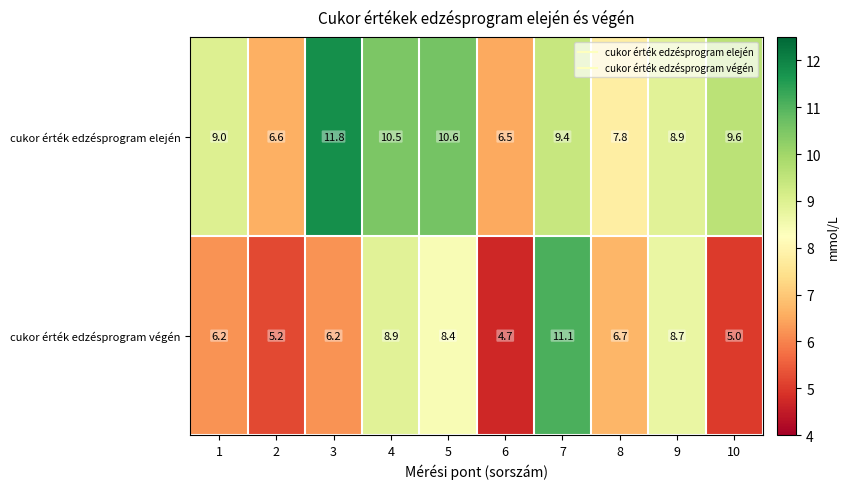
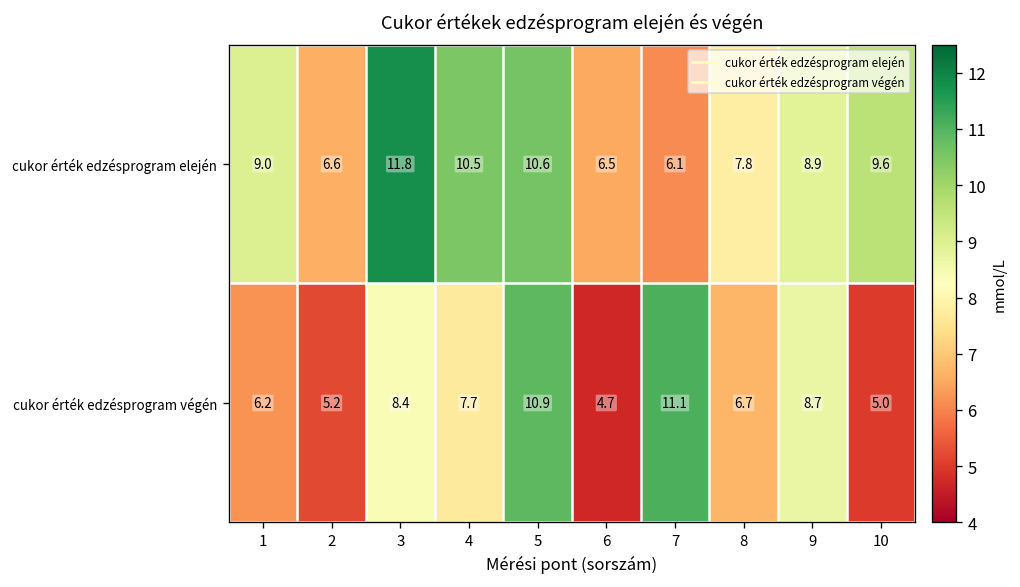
cukor érték edzésprogram elején, 7: 9.4 -> 6.1
cukor érték edzésprogram végén, 3: 6.2 -> 8.4
cukor érték edzésprogram végén, 4: 8.9 -> 7.7
cukor érték edzésprogram végén, 5: 8.4 -> 10.9
